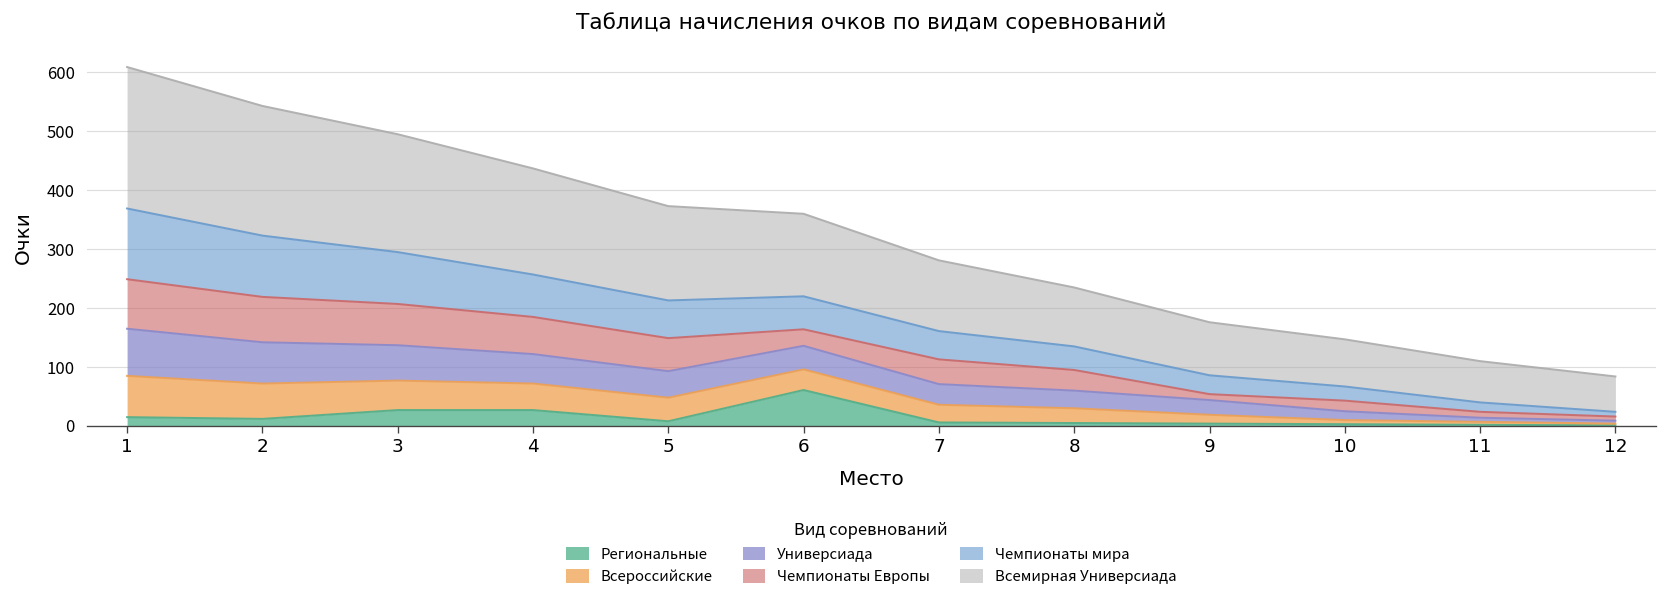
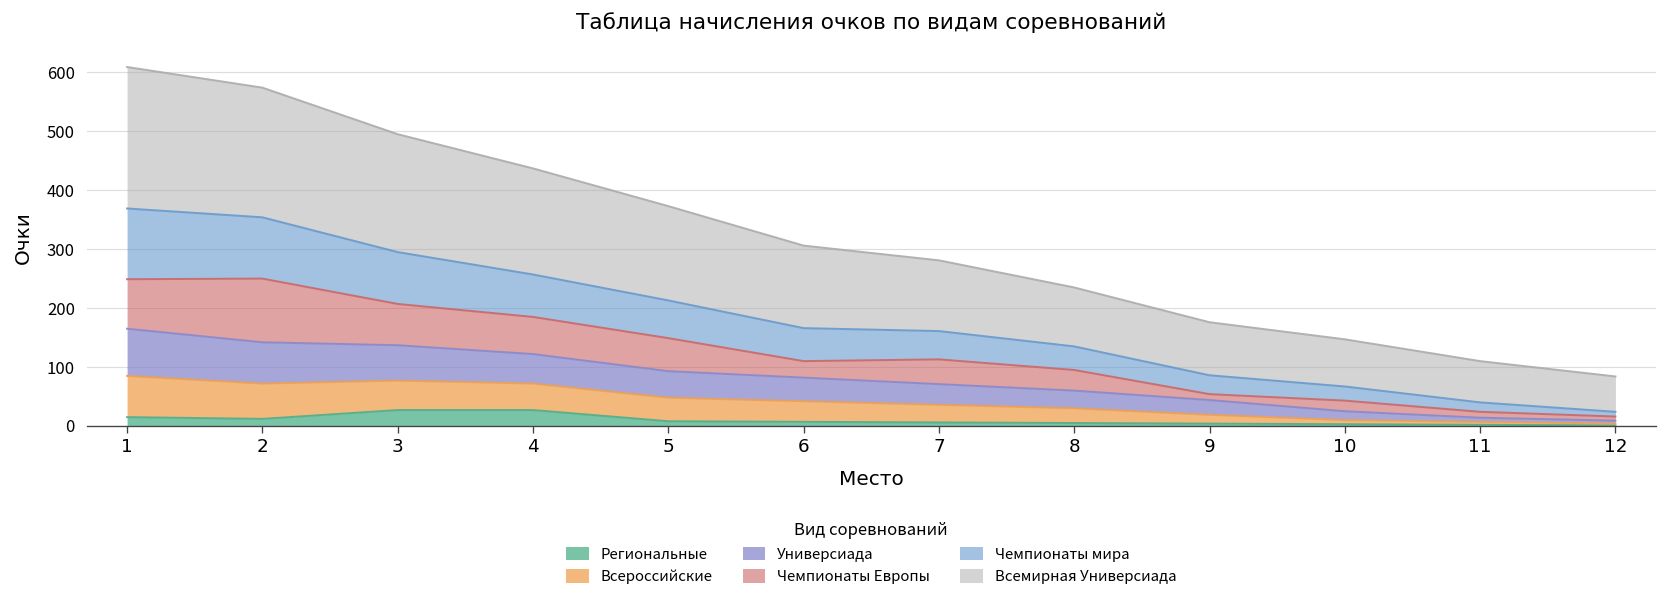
Чемпионаты Европы, 2: 80 -> 110
Региональные, 6: 60 -> 10
